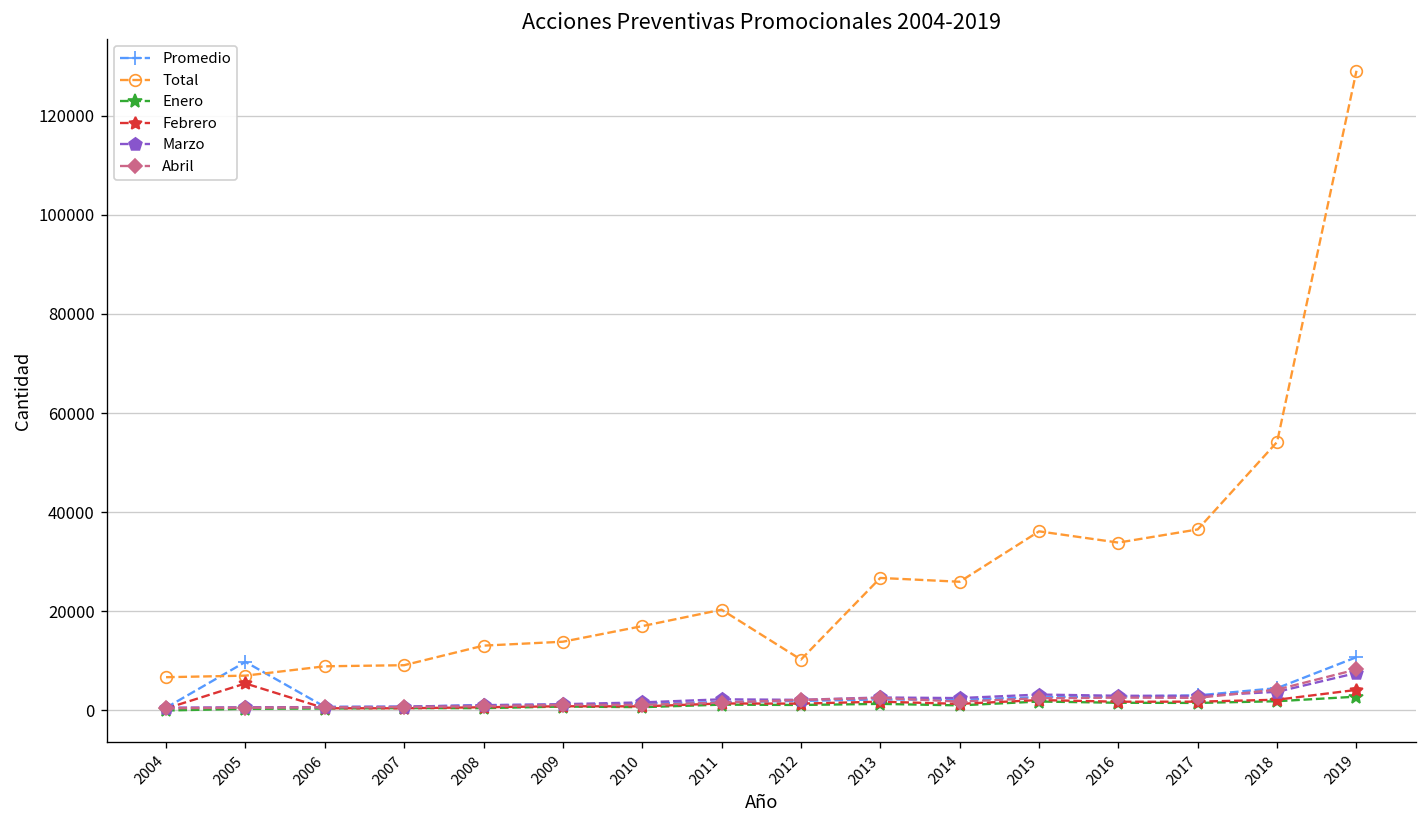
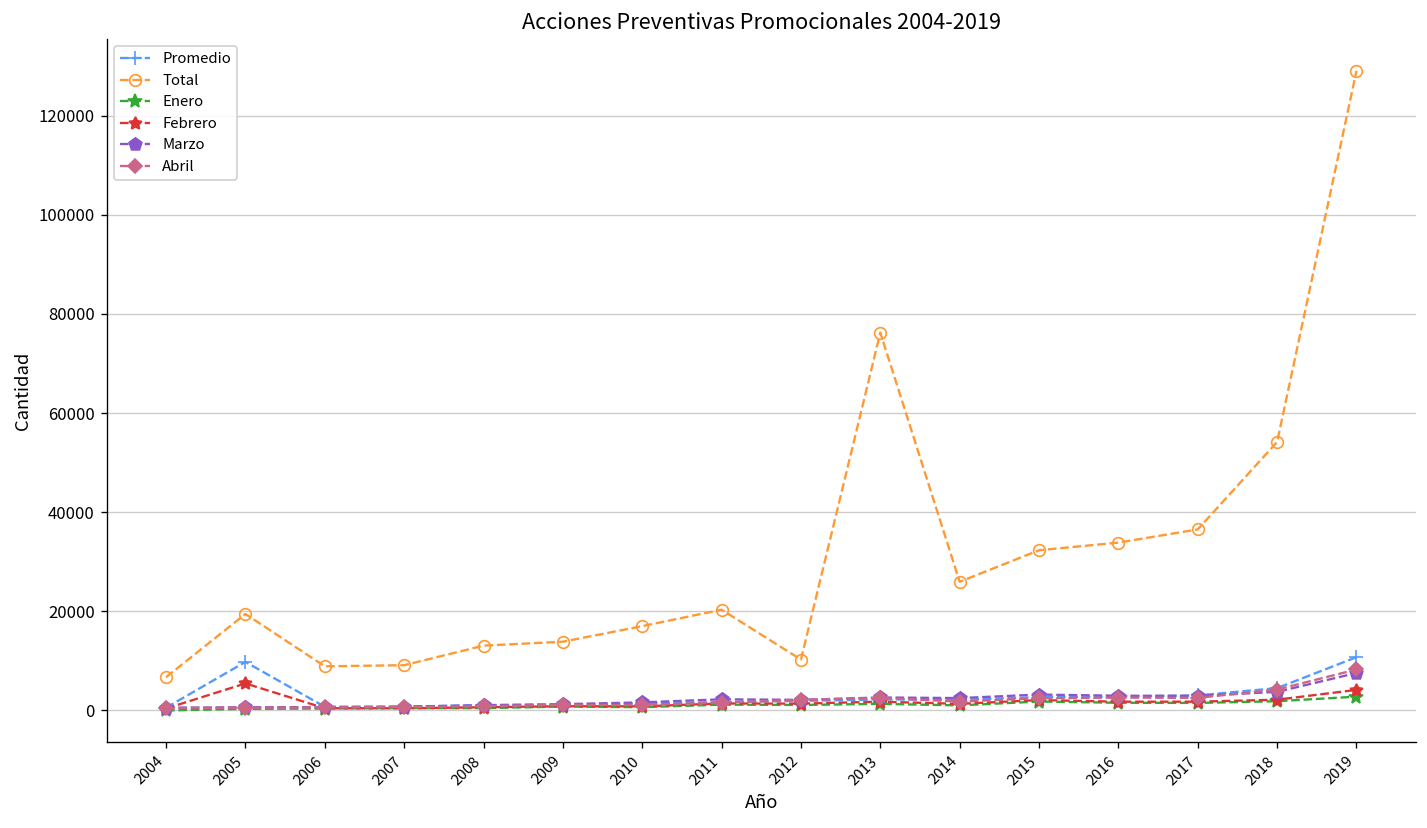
Total, 2005: 7000 -> 19000
Total, 2013: 27000 -> 76000
Total, 2015: 36000 -> 32000
